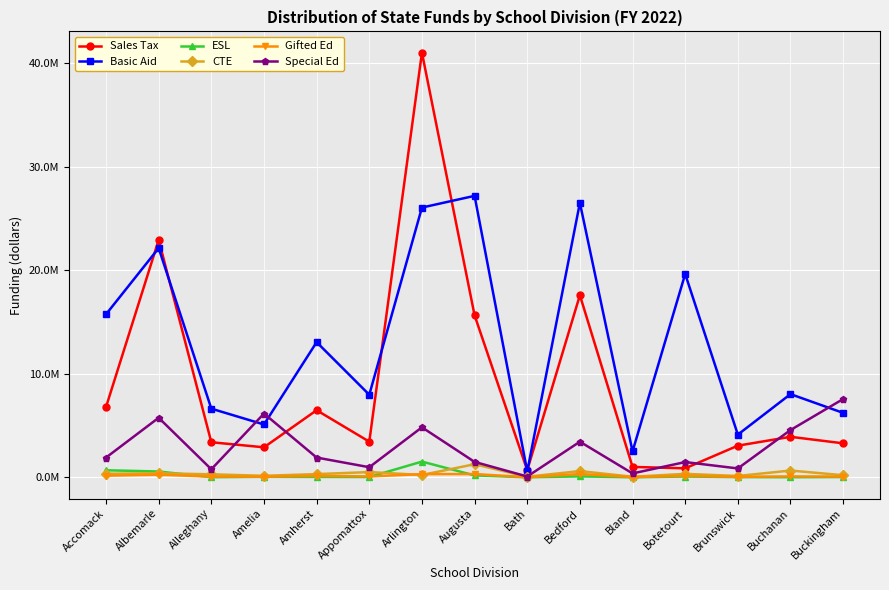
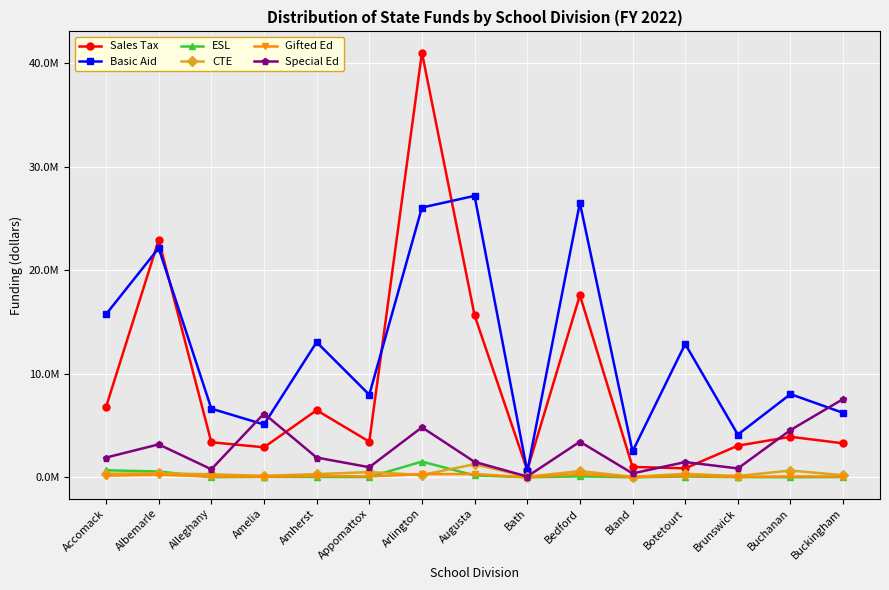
Special Ed, Albemarle: 5700000 -> 3200000
Basic Aid, Botetourt: 19600000 -> 12900000
